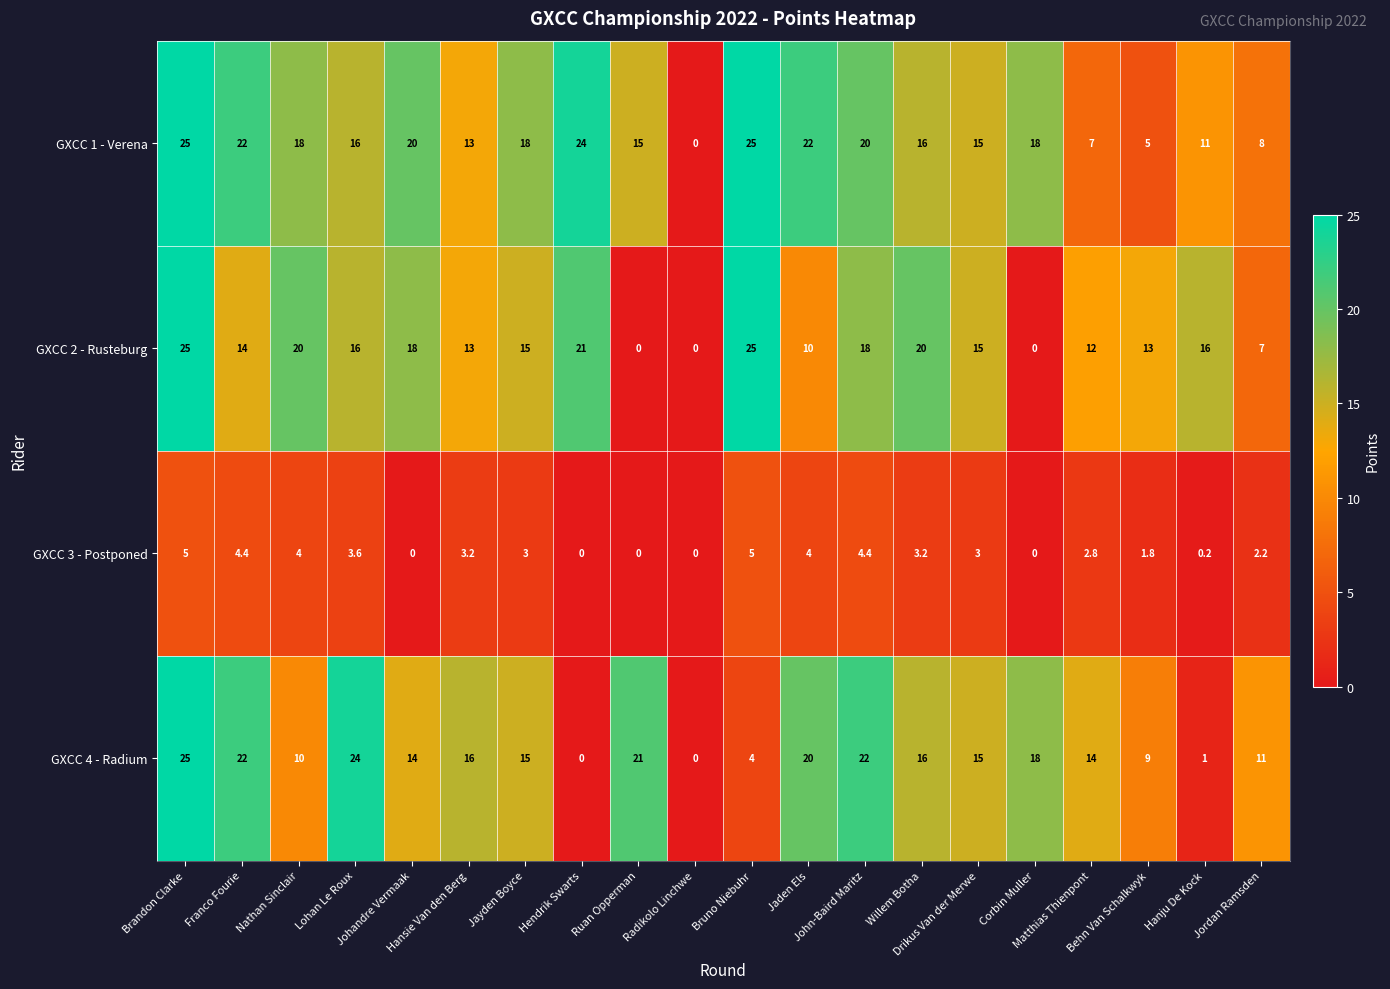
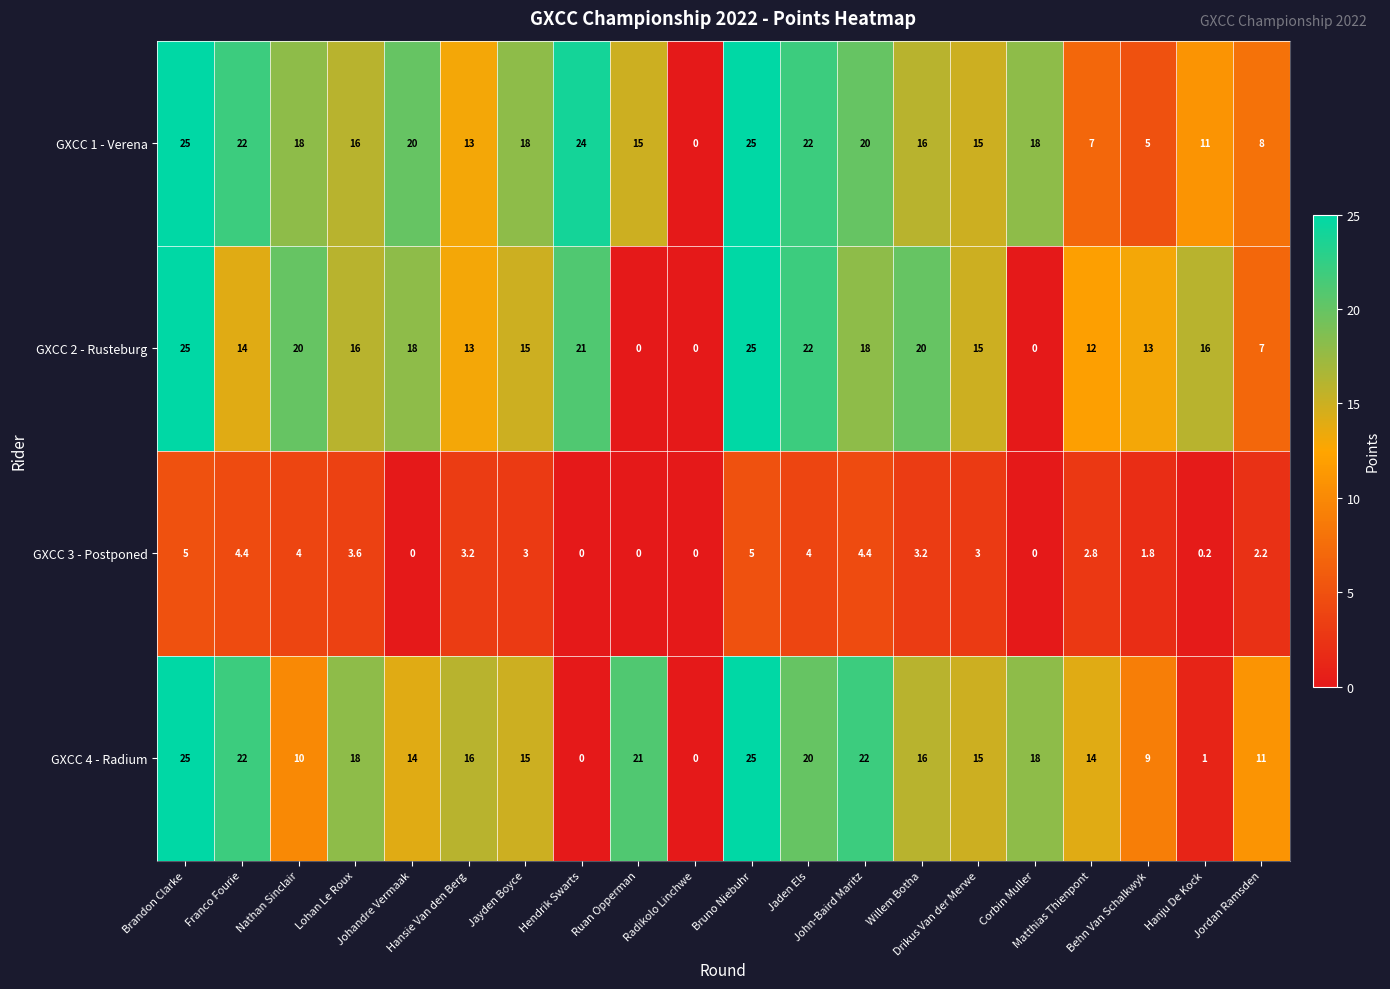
GXCC 2 - Rusteburg, Jaden Els: 10 -> 22
GXCC 4 - Radium, Lohan Le Roux: 24 -> 18
GXCC 4 - Radium, Bruno Niebuhr: 4 -> 25
